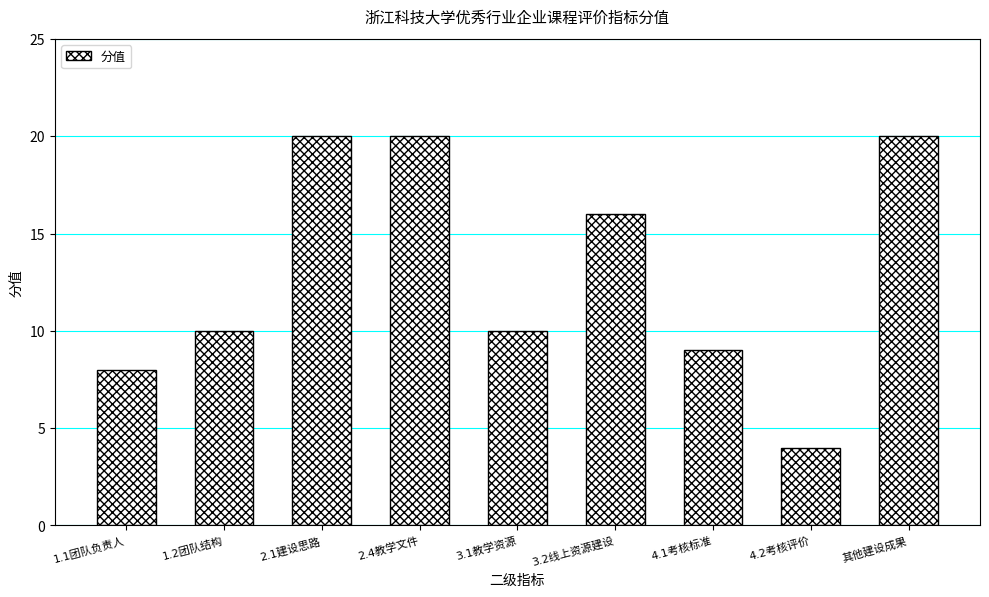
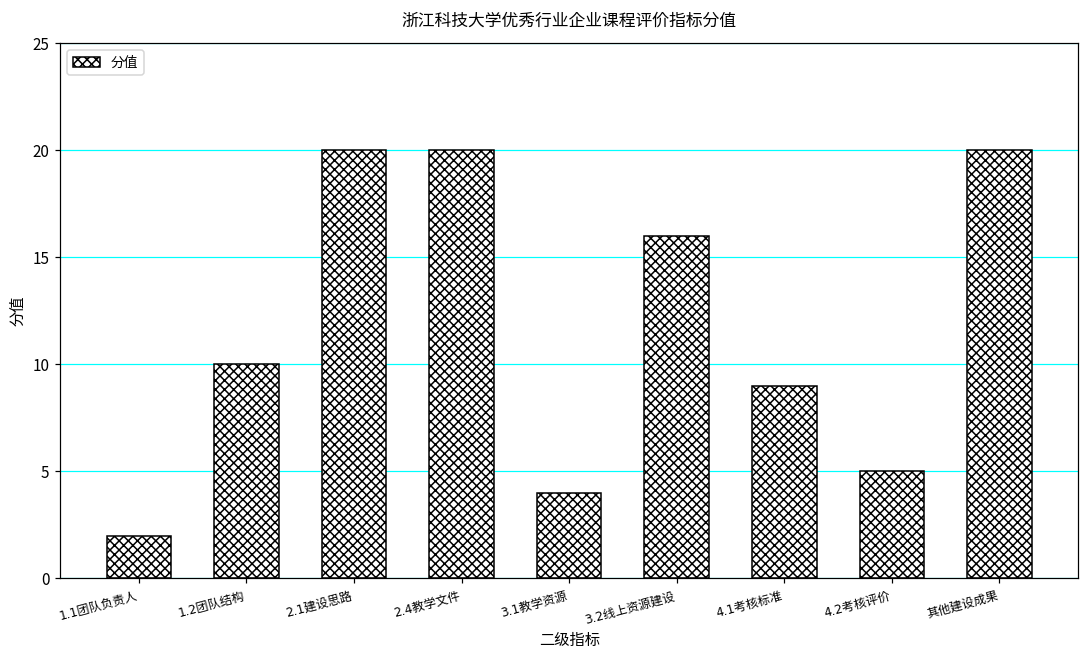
1.1团队负责人: 8 -> 2
3.1教学资源: 10 -> 4
4.2考核评价: 4 -> 5
